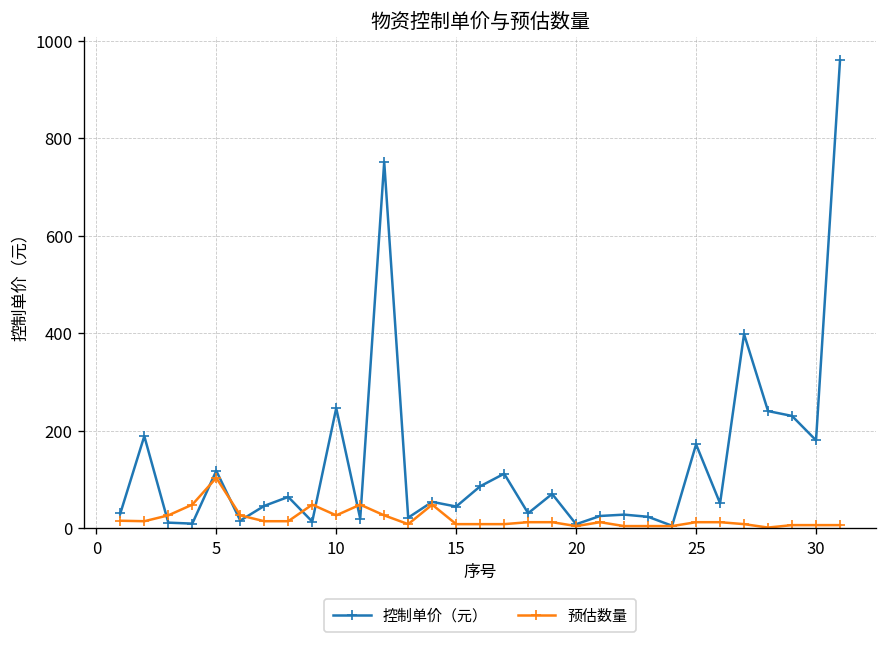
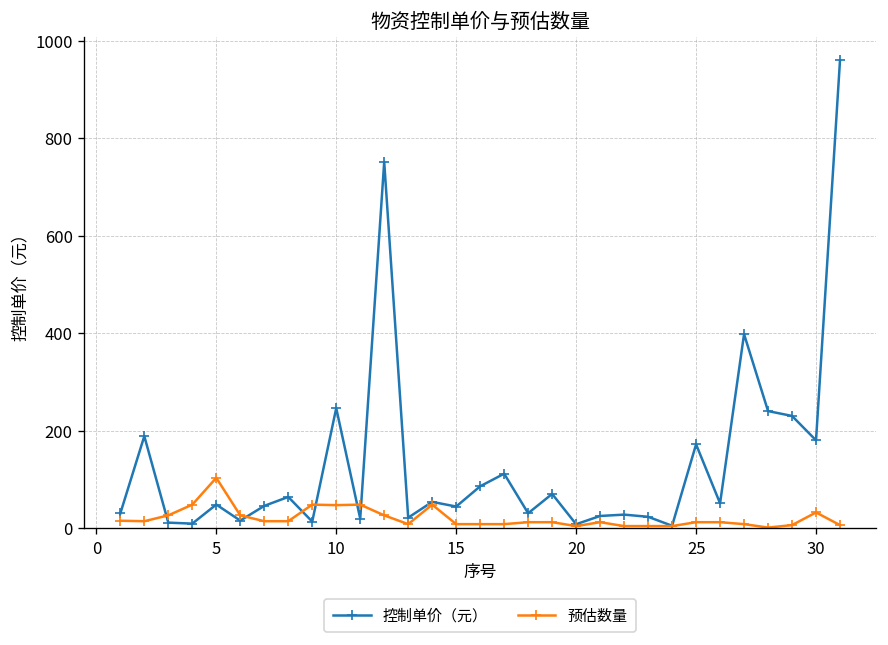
控制单价（元）, 5: 120 -> 50
预估数量, 10: 30 -> 50
预估数量, 30: 10 -> 30
